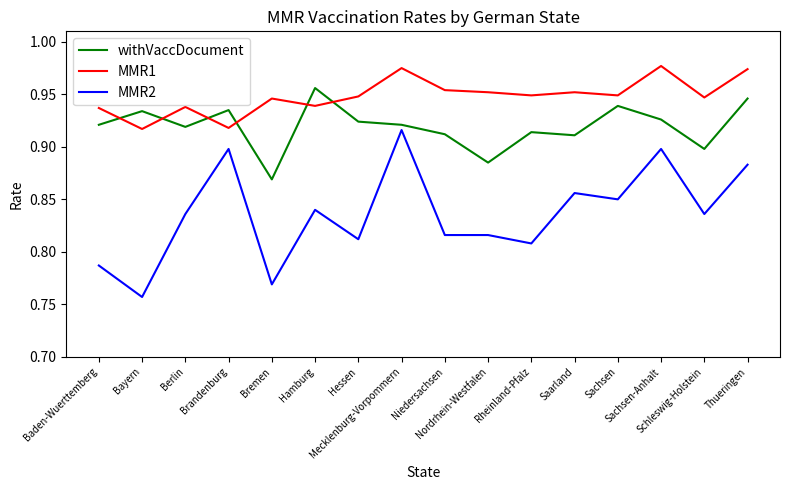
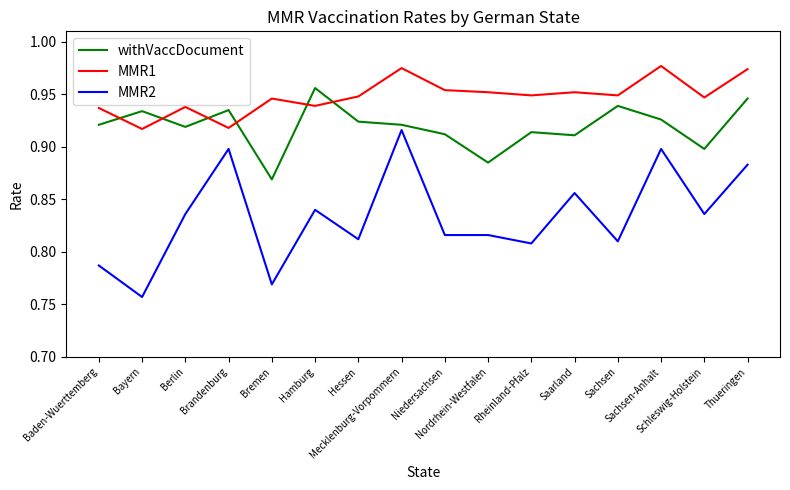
MMR2, Sachsen: 0.85 -> 0.81
